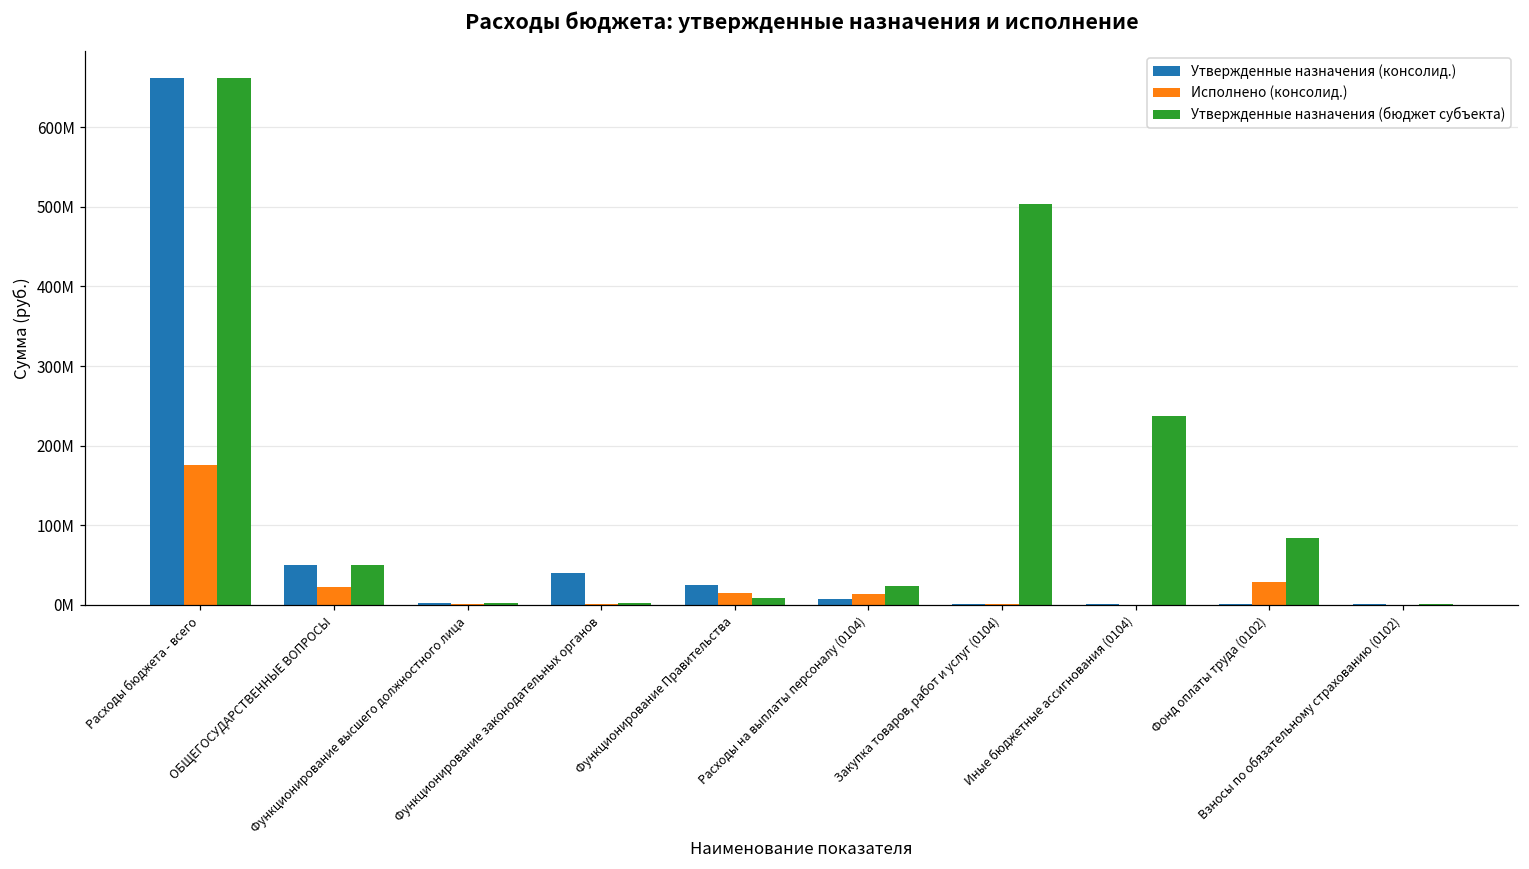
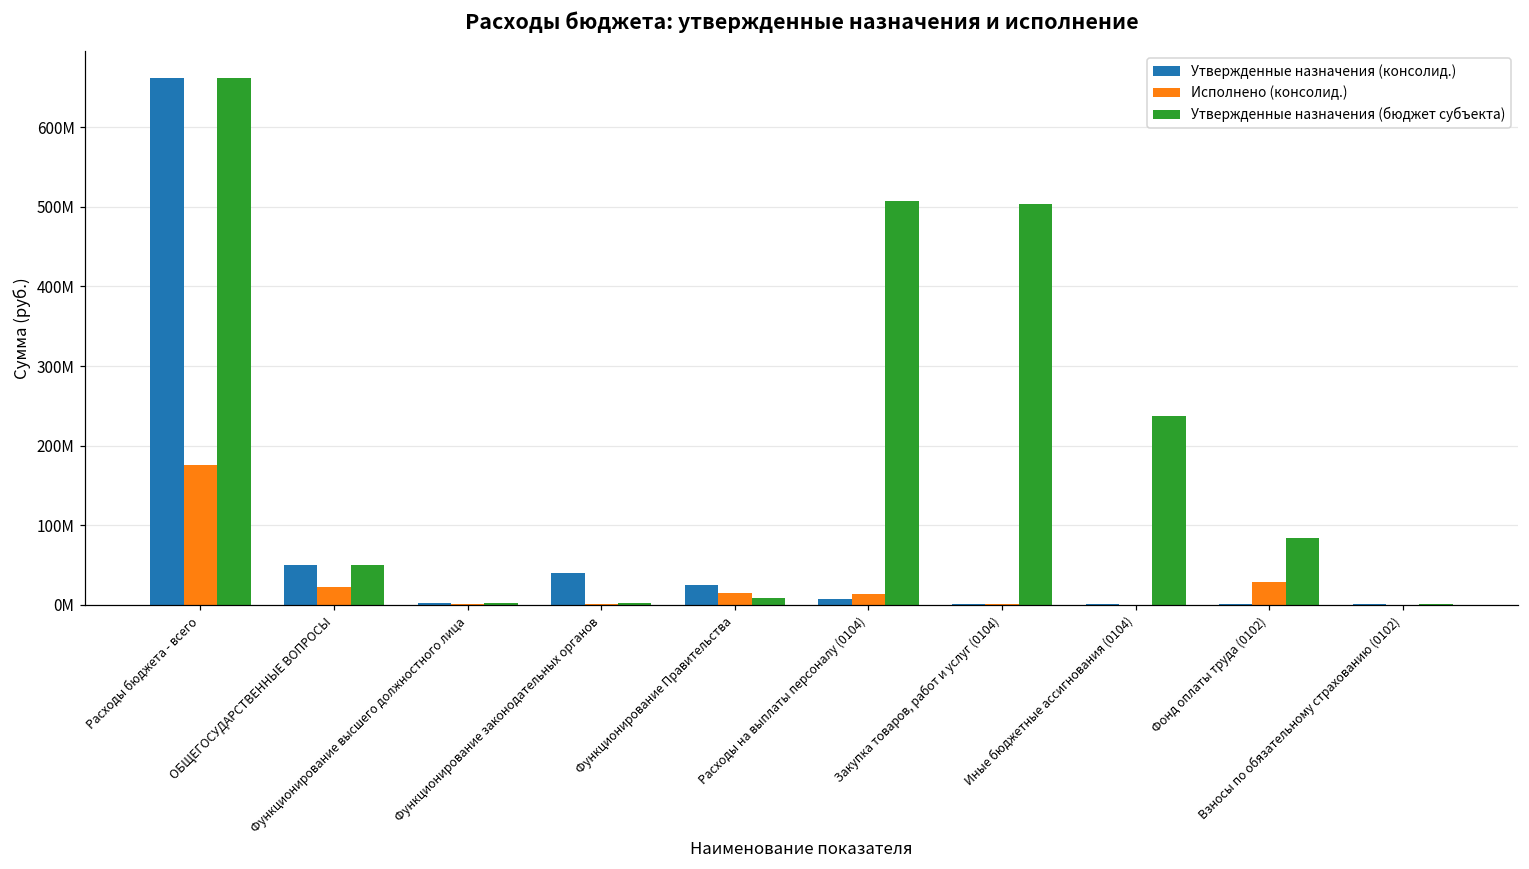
Утвержденные назначения (бюджет субъекта), Расходы на выплаты персоналу (0104): 20000000 -> 510000000
